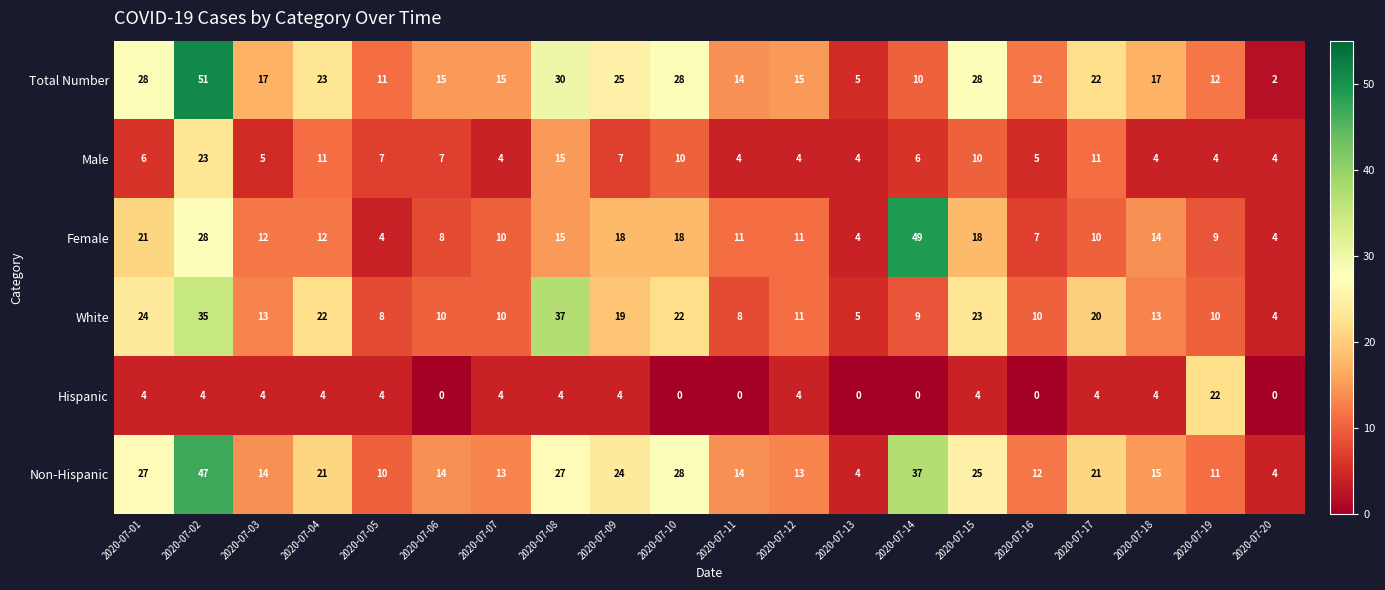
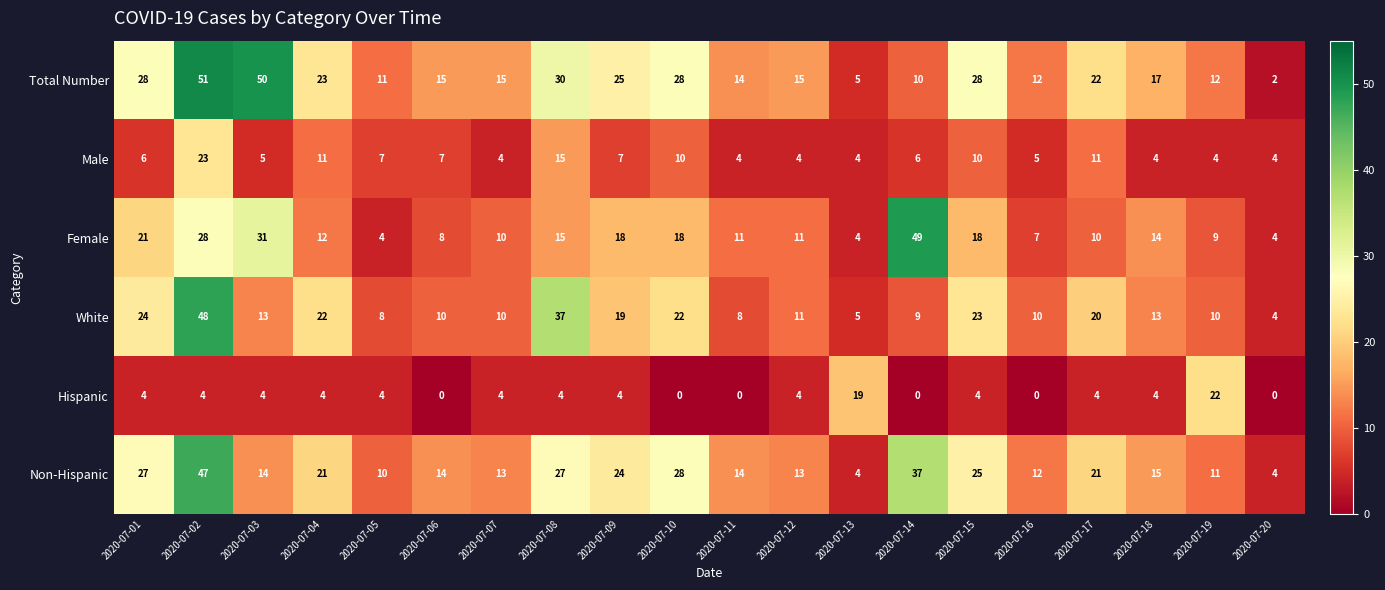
Total Number, 2020-07-03: 17 -> 50
Female, 2020-07-03: 12 -> 31
White, 2020-07-02: 35 -> 48
Hispanic, 2020-07-13: 0 -> 19
